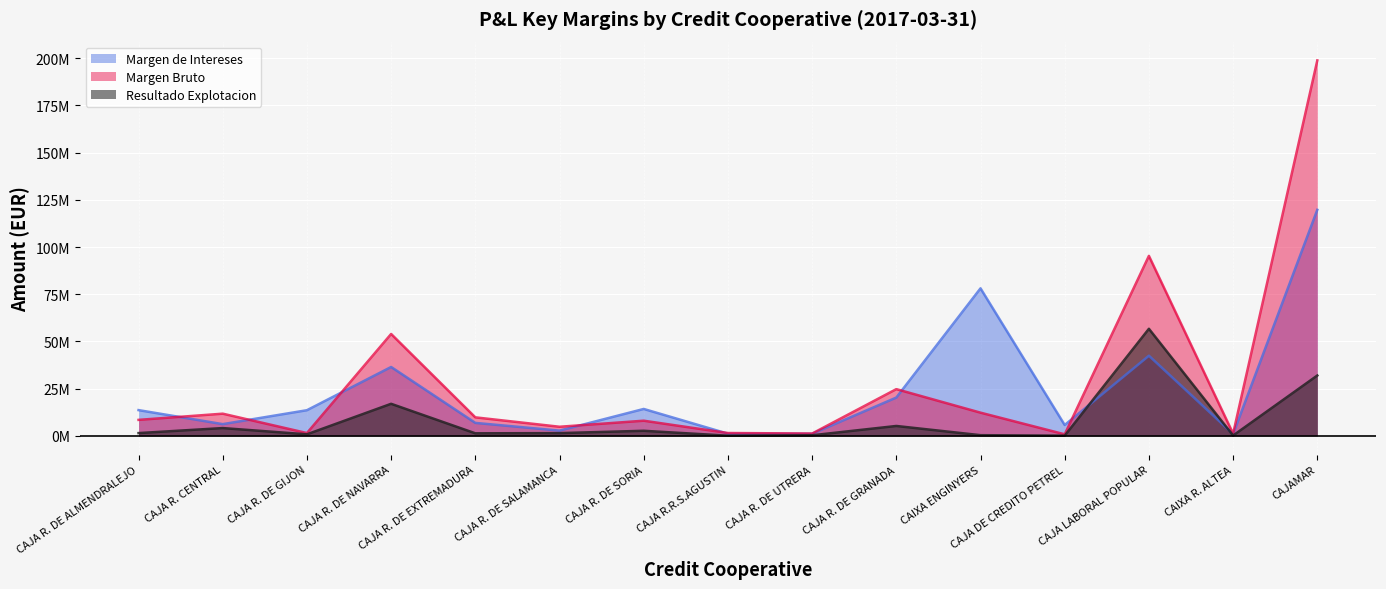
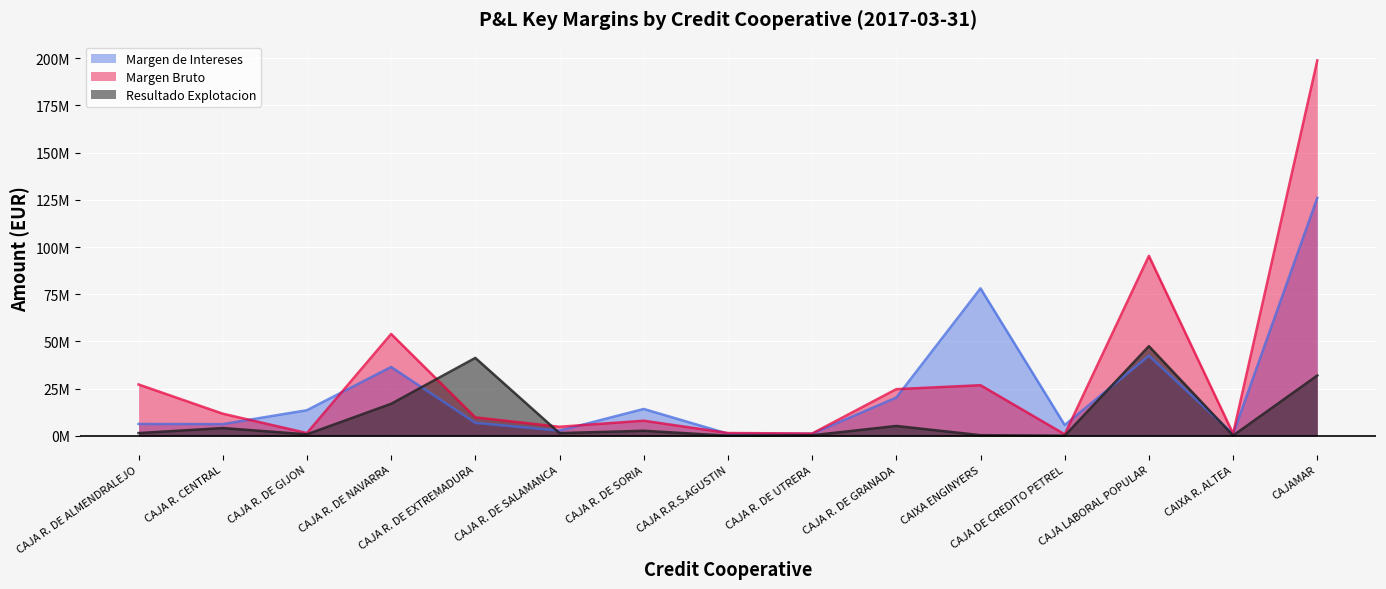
Margen de Intereses, CAJA R. DE ALMENDRALEJO: 14000000 -> 6000000
Margen Bruto, CAJA R. DE ALMENDRALEJO: 8000000 -> 27000000
Resultado Explotacion, CAJA R. DE EXTREMADURA: 1000000 -> 41000000
Margen Bruto, CAIXA ENGINYERS: 12000000 -> 27000000
Resultado Explotacion, CAJA LABORAL POPULAR: 57000000 -> 48000000
Margen de Intereses, CAJAMAR: 120000000 -> 126000000
